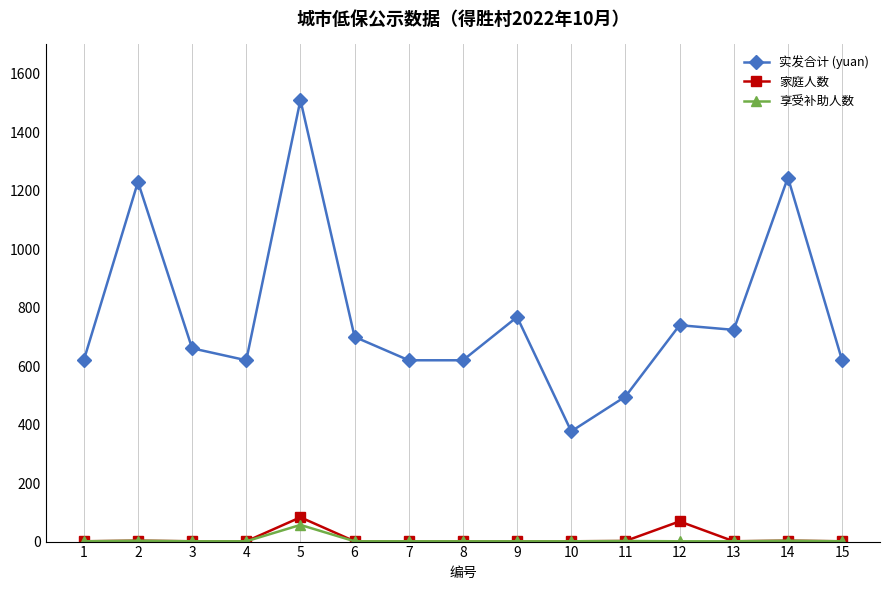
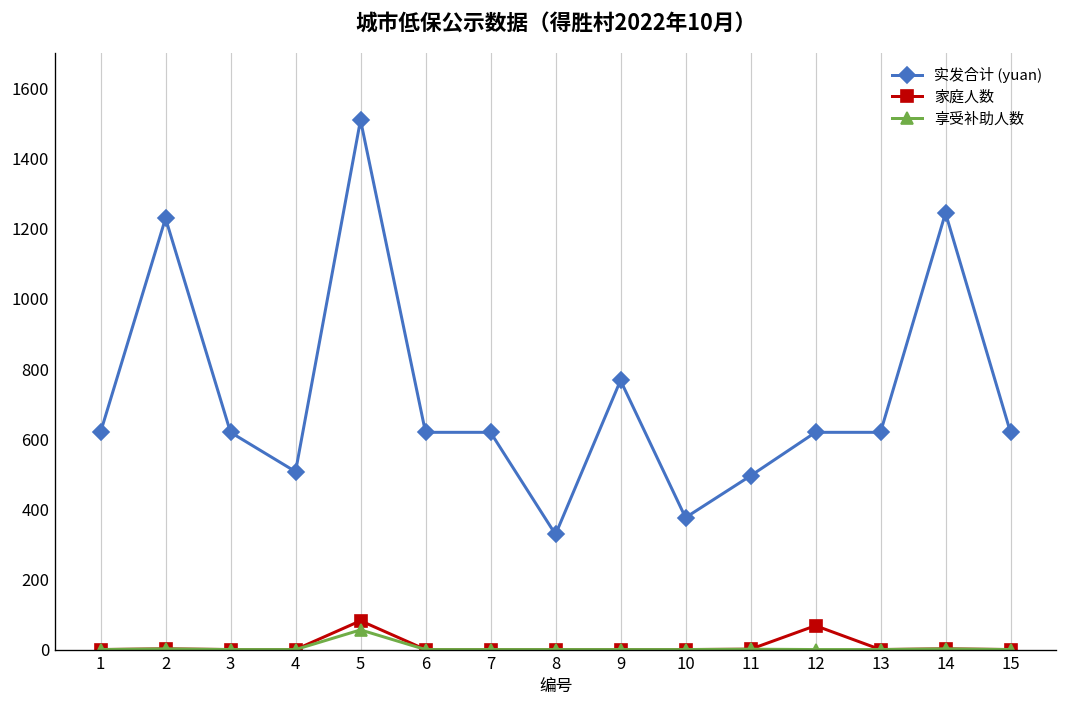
实发合计 (yuan), 3: 660 -> 620
实发合计 (yuan), 4: 620 -> 510
实发合计 (yuan), 6: 700 -> 620
实发合计 (yuan), 8: 620 -> 330
实发合计 (yuan), 12: 740 -> 620
实发合计 (yuan), 13: 720 -> 620
